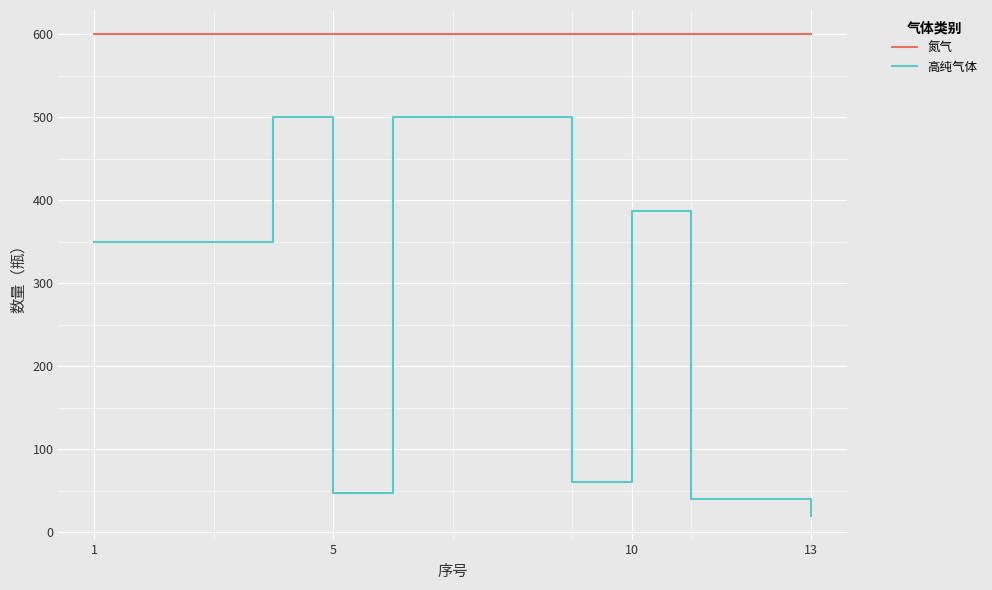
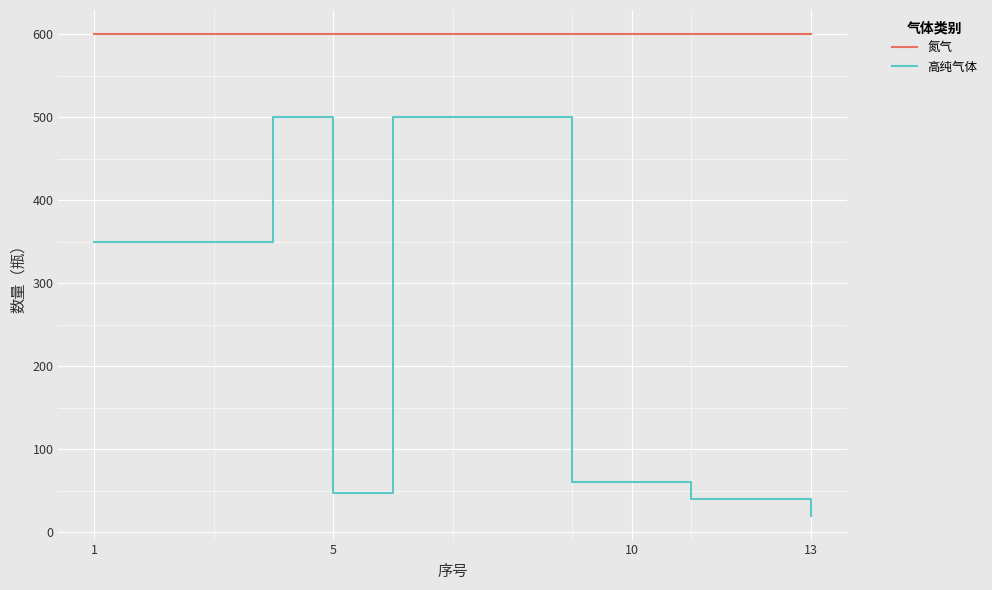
高纯气体, 10: 390 -> 60
